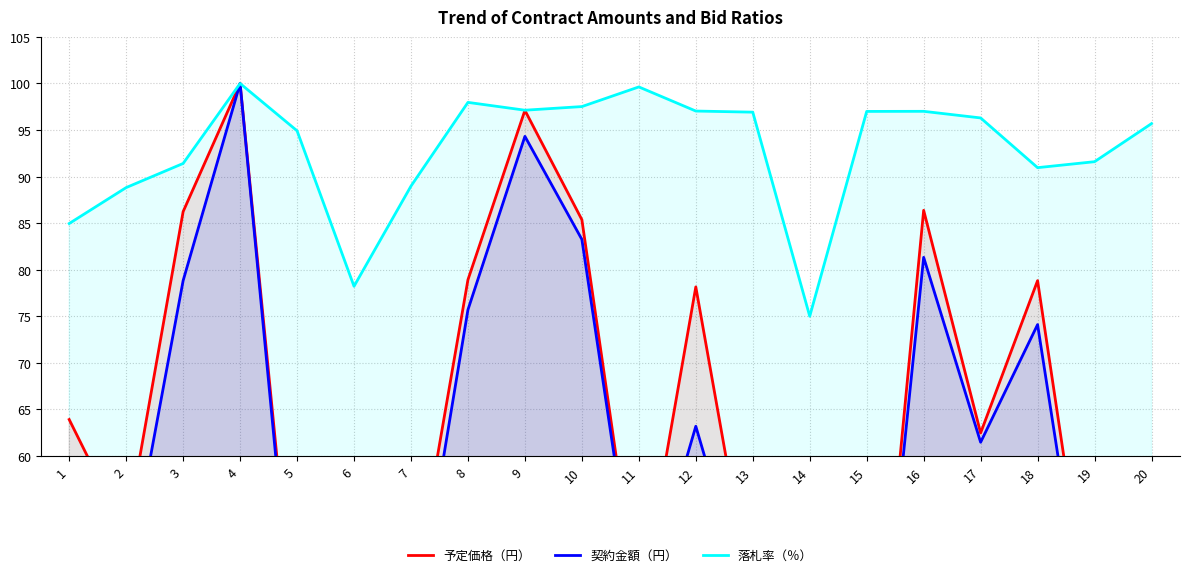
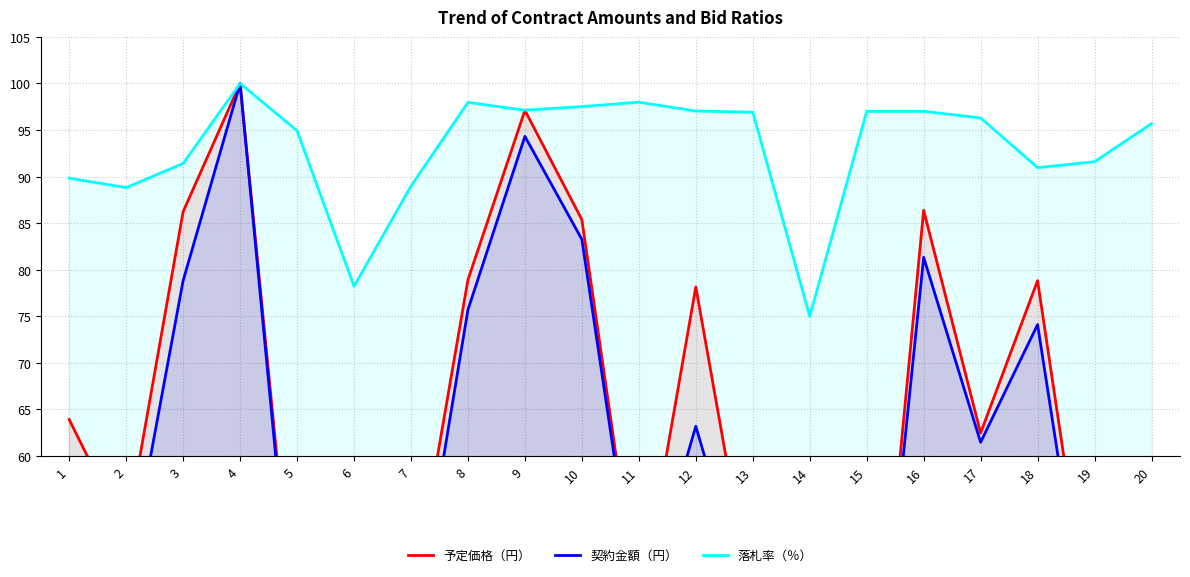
落札率（％）, 1: 85 -> 90
落札率（％）, 11: 100 -> 98
